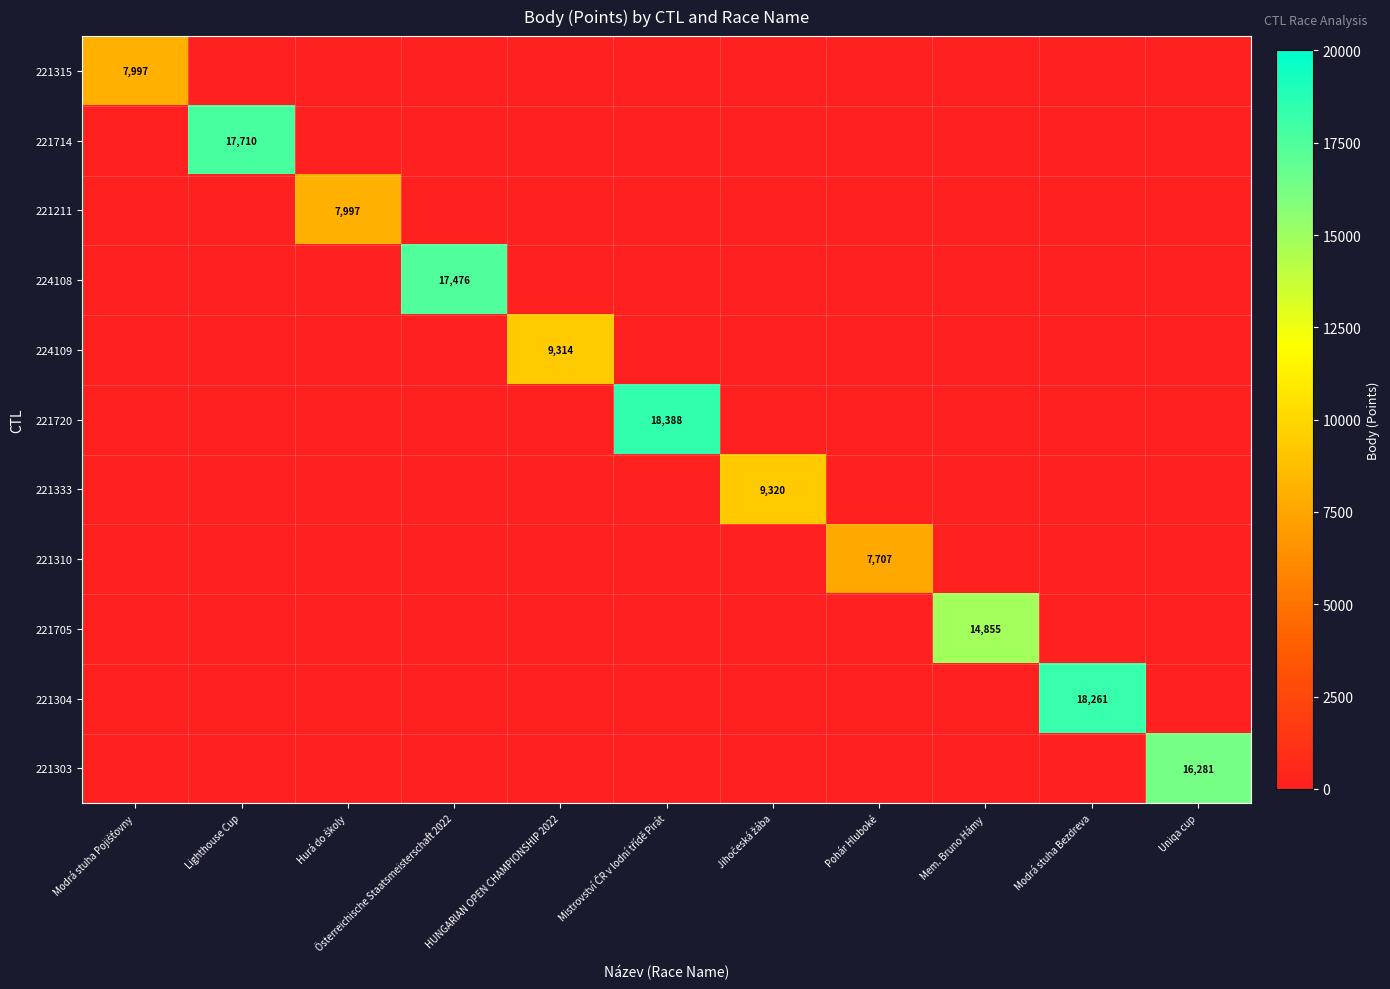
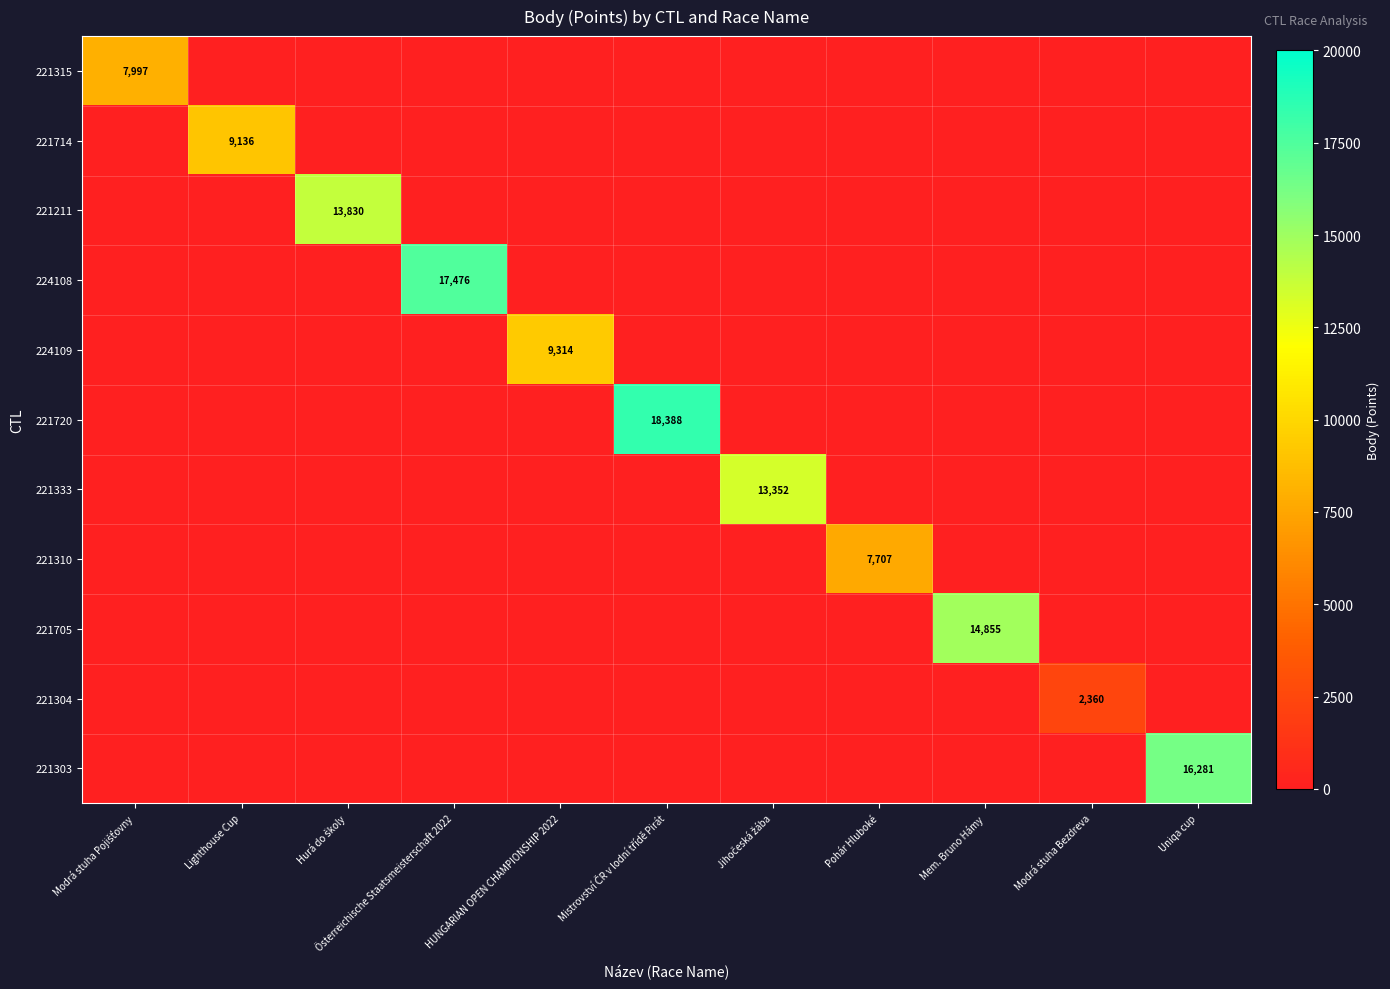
221714, Lighthouse Cup: 17,710 -> 9,136
221211, Hurá do školy: 7,997 -> 13,830
221333, Jihočeská žába: 9,320 -> 13,352
221304, Modrá stuha Bezdreva: 18,261 -> 2,360
